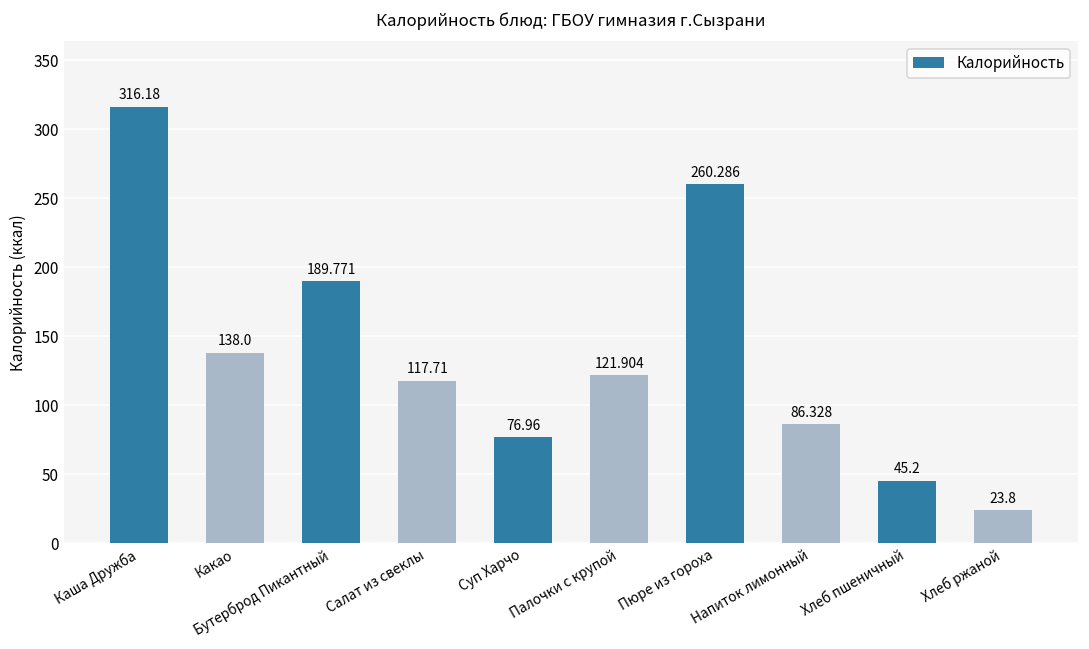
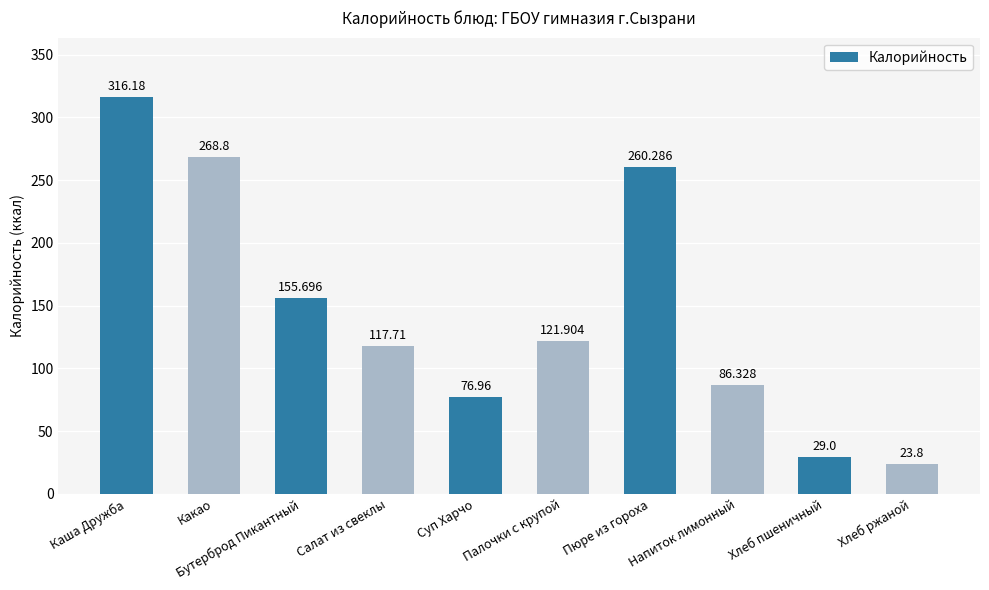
Какао: 138.0 -> 268.8
Бутерброд Пикантный: 189.771 -> 155.696
Хлеб пшеничный: 45.2 -> 29.0
